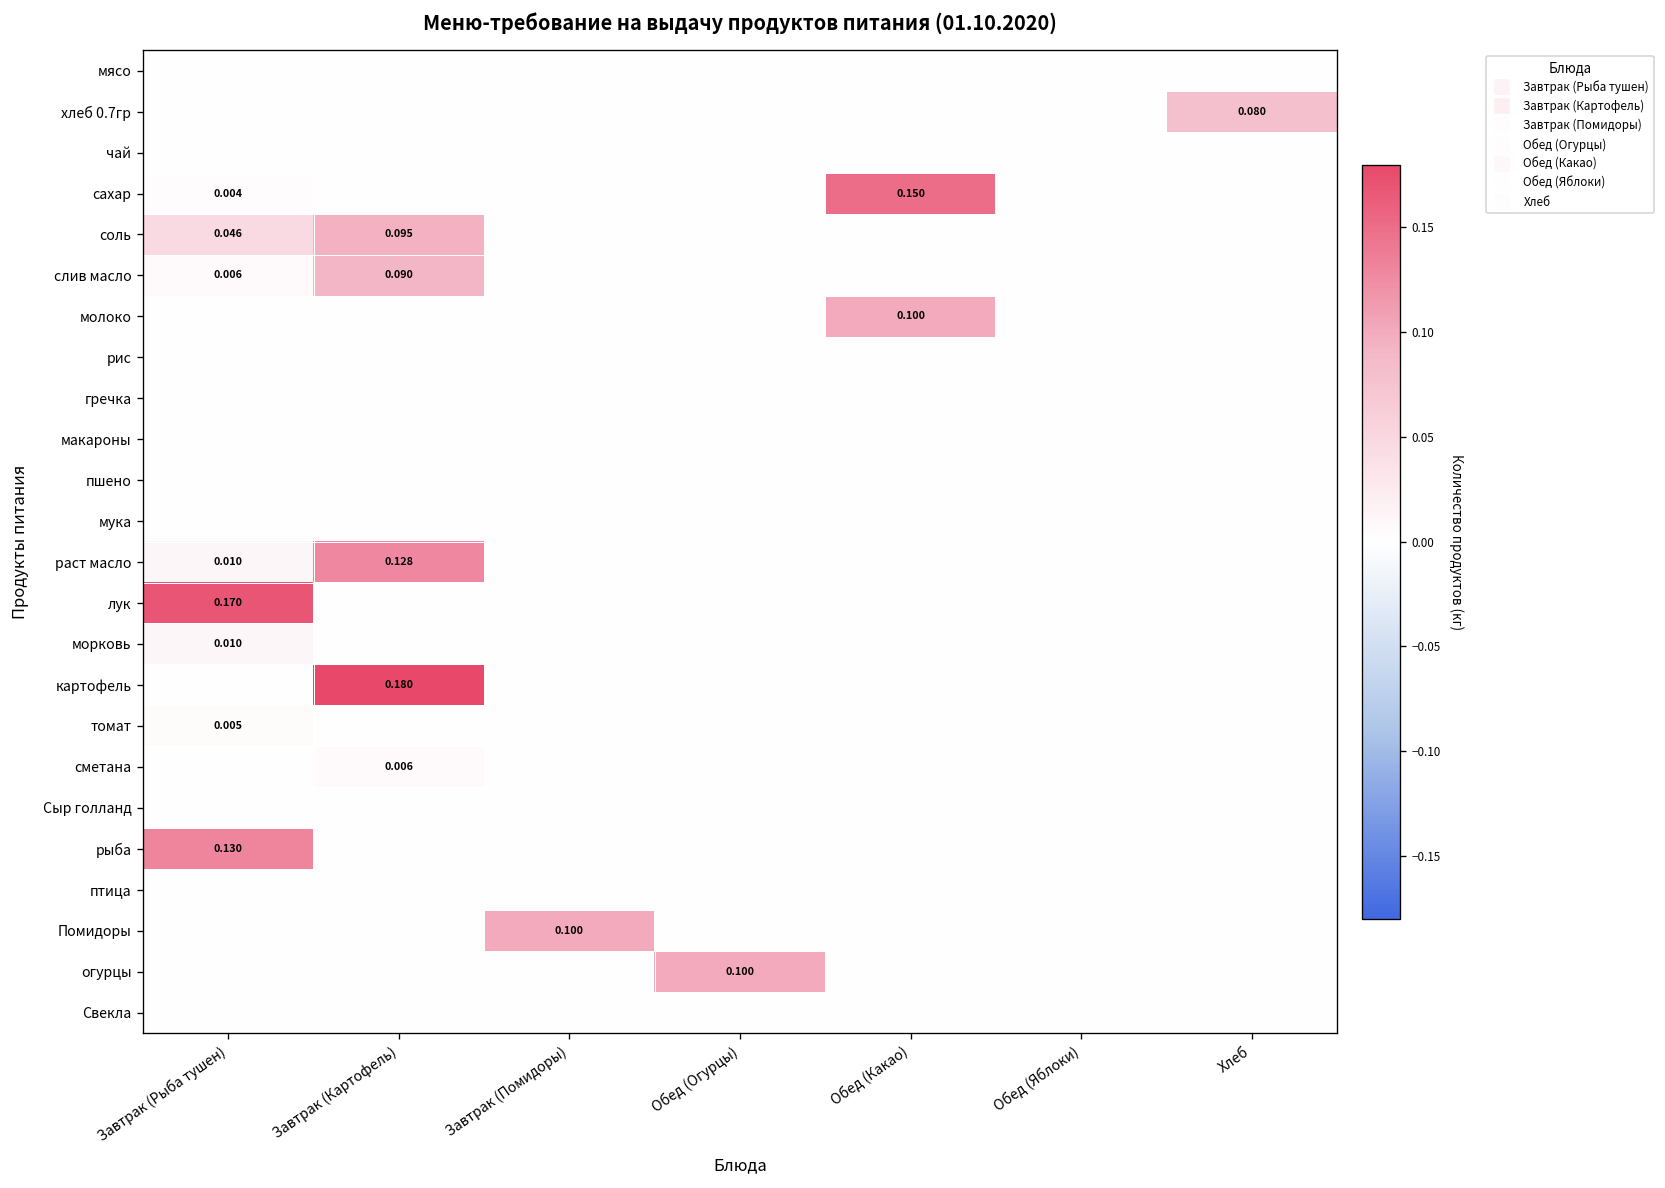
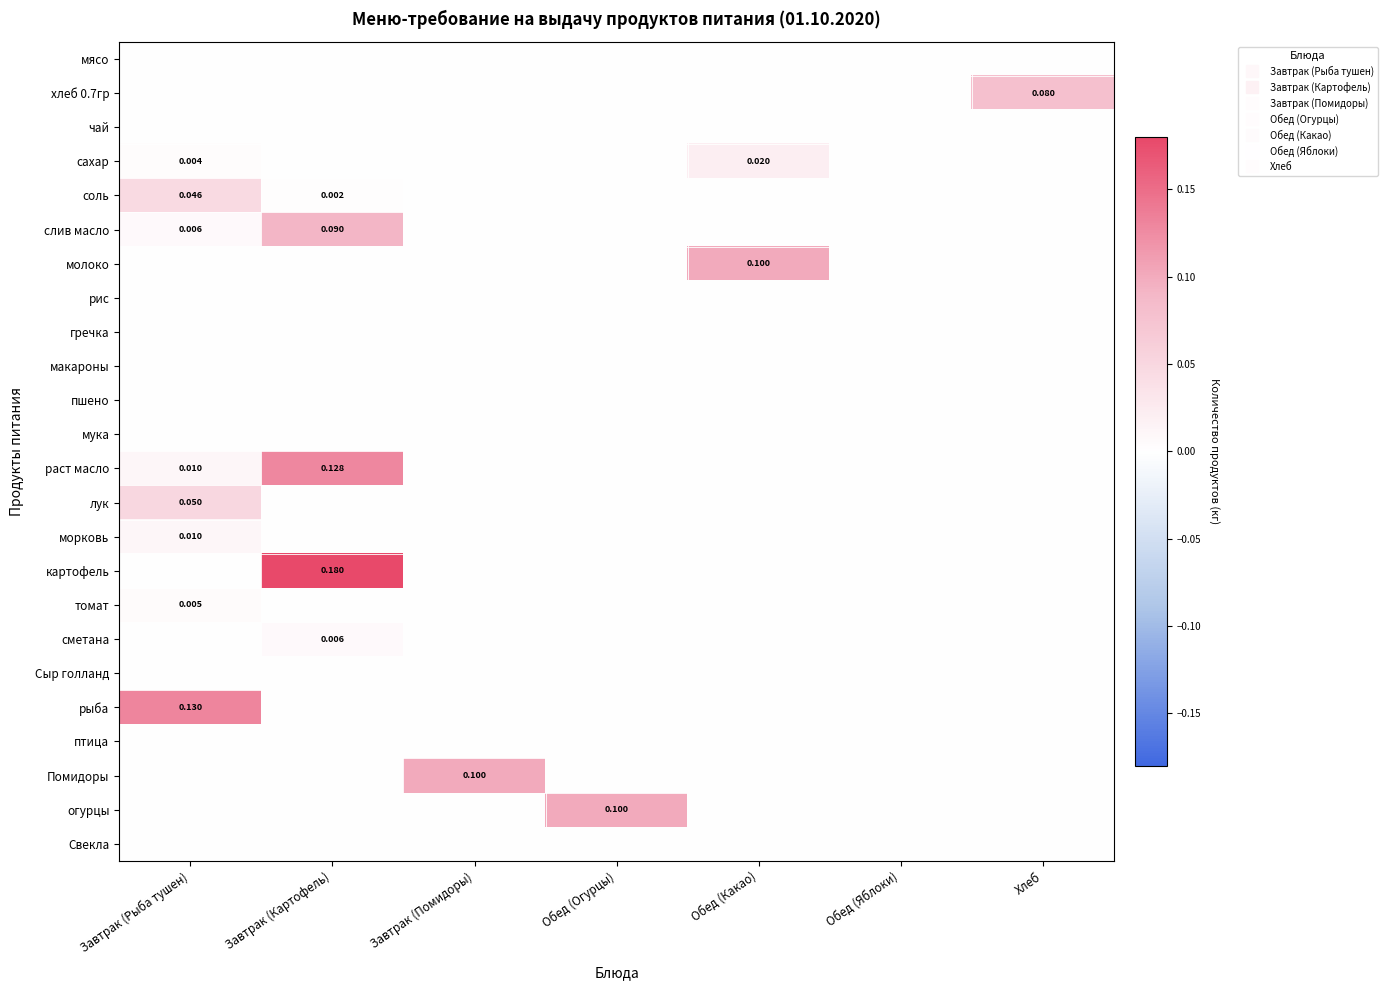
сахар, Обед (Какао): 0.150 -> 0.020
соль, Завтрак (Картофель): 0.095 -> 0.002
лук, Завтрак (Рыба тушен): 0.170 -> 0.050
